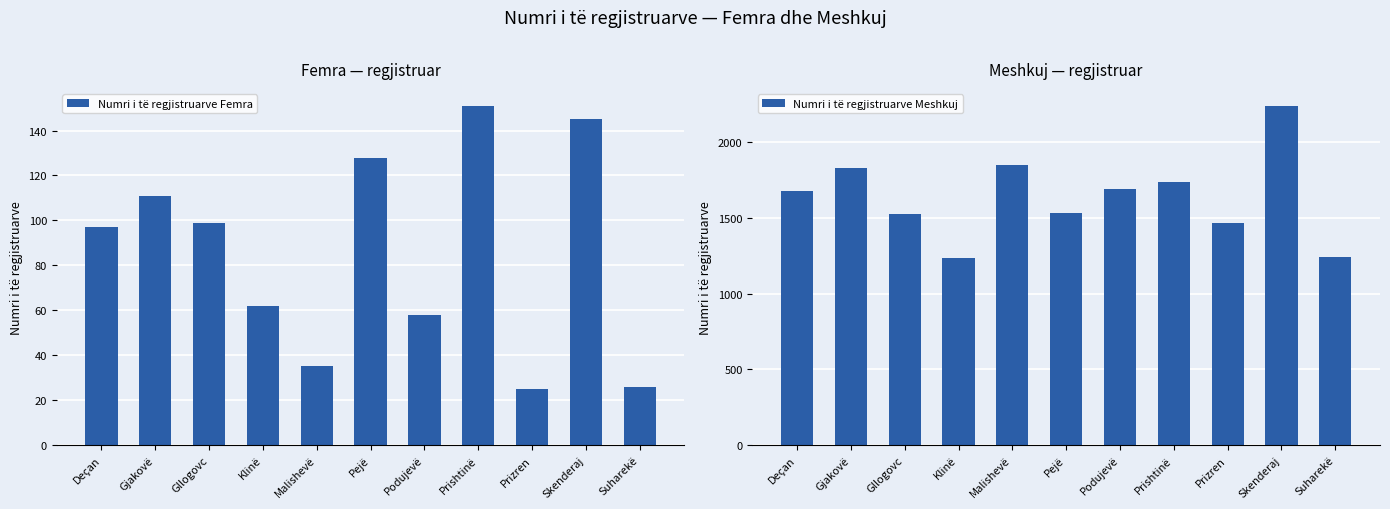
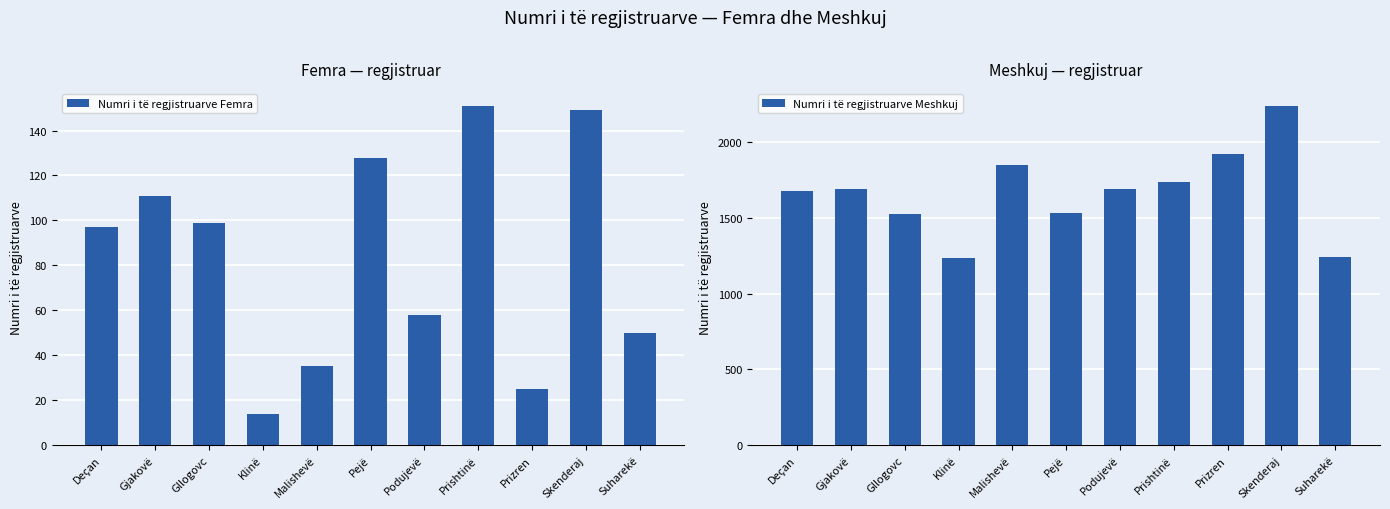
Femra — regjistruar, Klinë: 62 -> 14
Femra — regjistruar, Skenderaj: 145 -> 149
Femra — regjistruar, Suharekë: 26 -> 50
Meshkuj — regjistruar, Gjakovë: 1830 -> 1690
Meshkuj — regjistruar, Prizren: 1470 -> 1920
